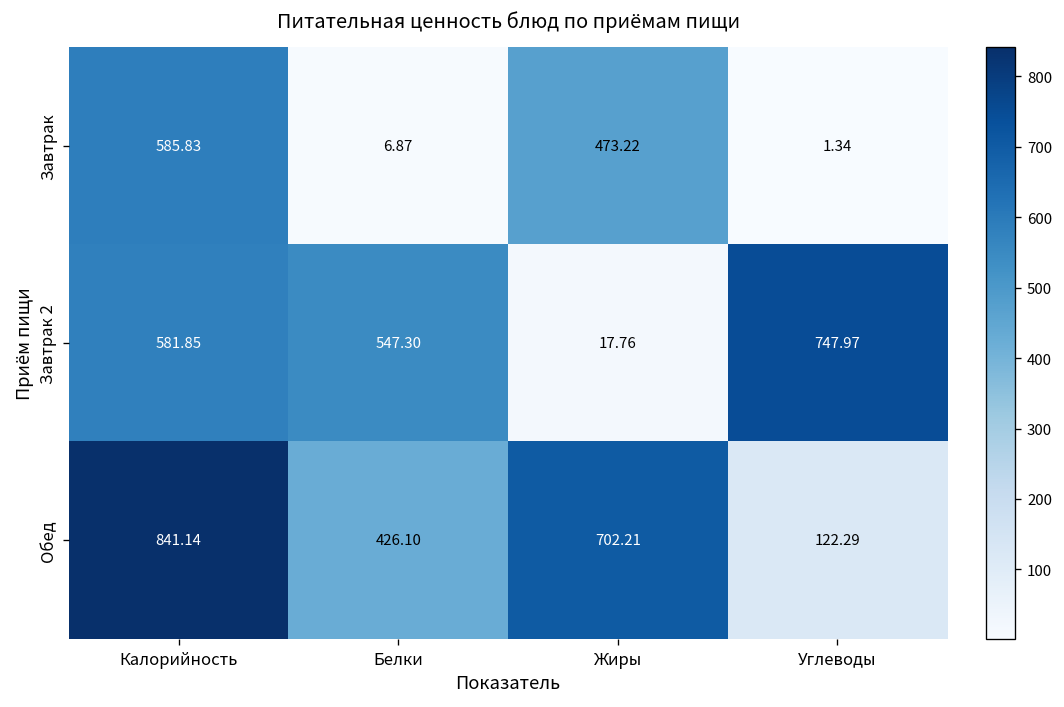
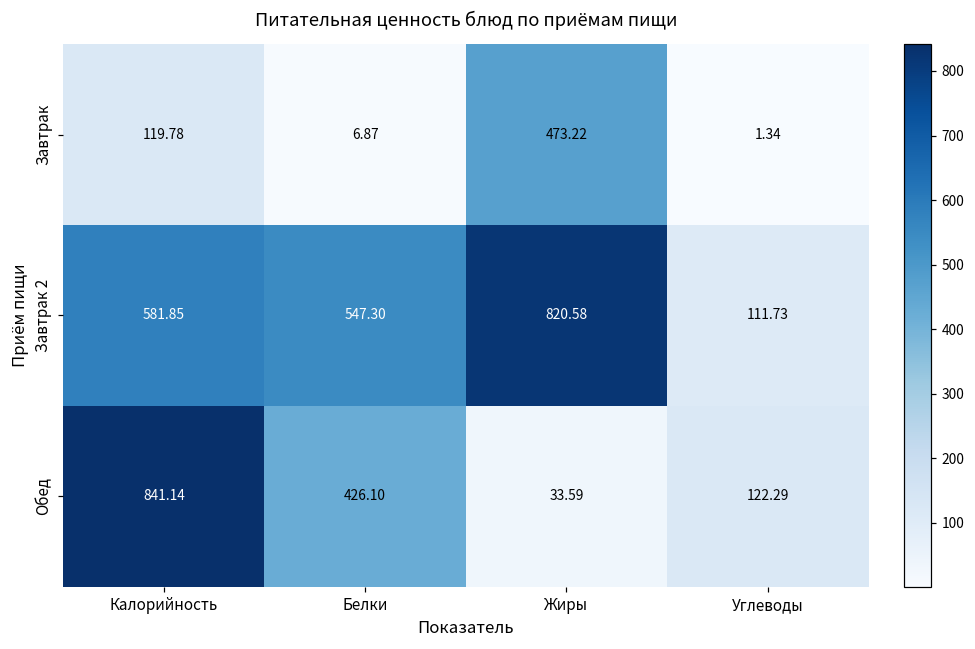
Завтрак, Калорийность: 585.83 -> 119.78
Завтрак 2, Жиры: 17.76 -> 820.58
Завтрак 2, Углеводы: 747.97 -> 111.73
Обед, Жиры: 702.21 -> 33.59
